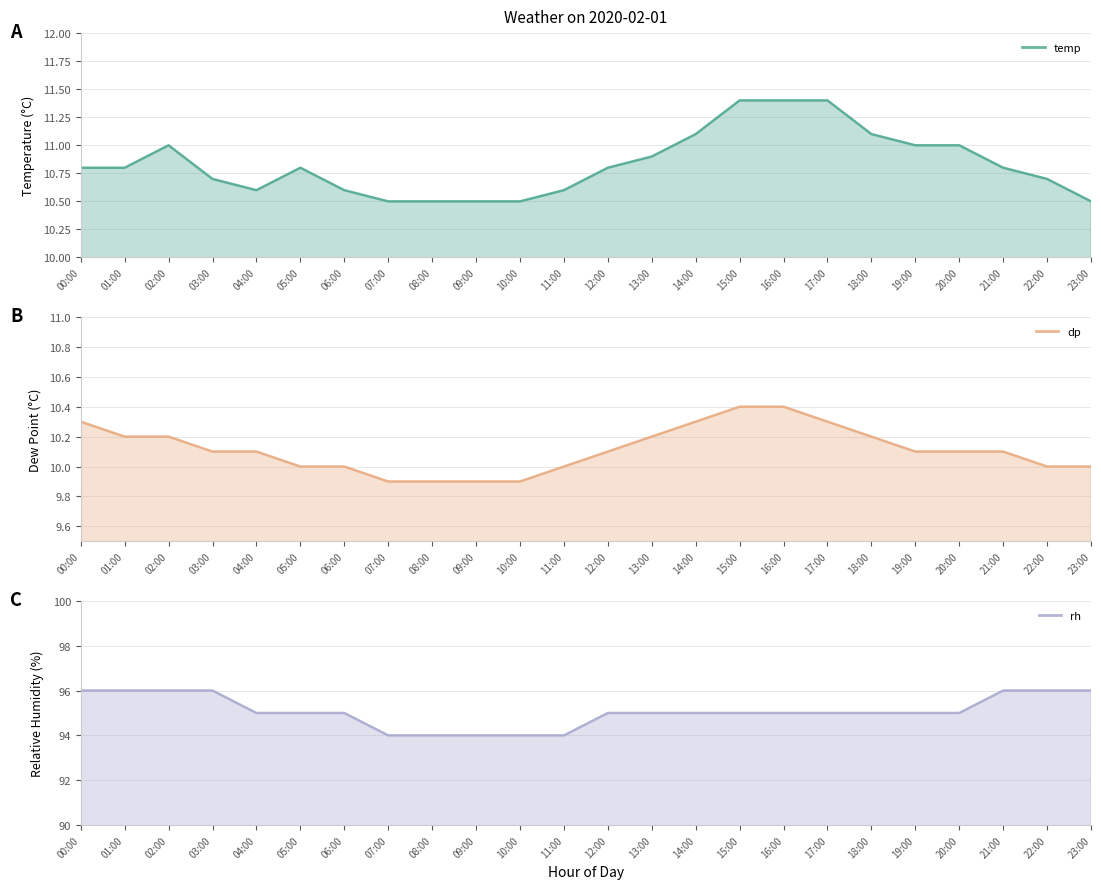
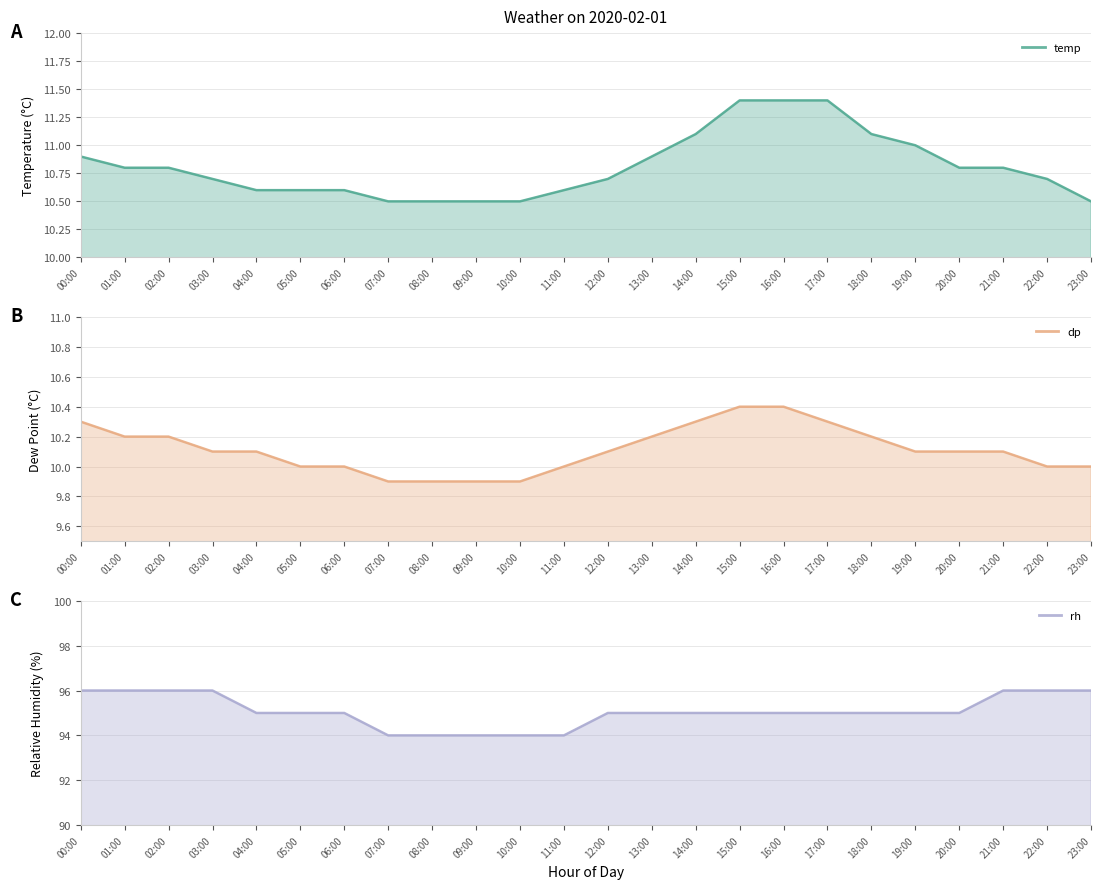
Weather on 2020-02-01, 00:00: 10.8 -> 10.9
Weather on 2020-02-01, 02:00: 11.0 -> 10.8
Weather on 2020-02-01, 05:00: 10.8 -> 10.6
Weather on 2020-02-01, 12:00: 10.8 -> 10.7
Weather on 2020-02-01, 20:00: 11.0 -> 10.8
